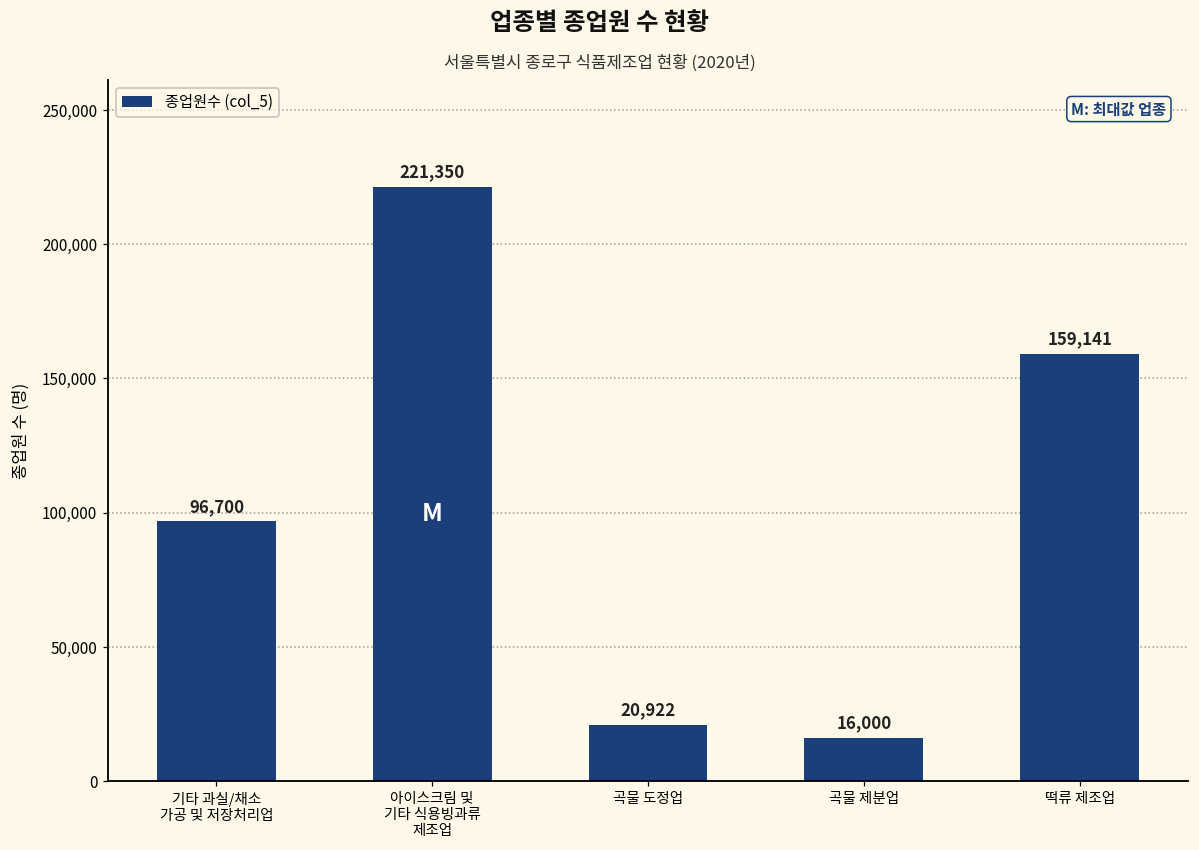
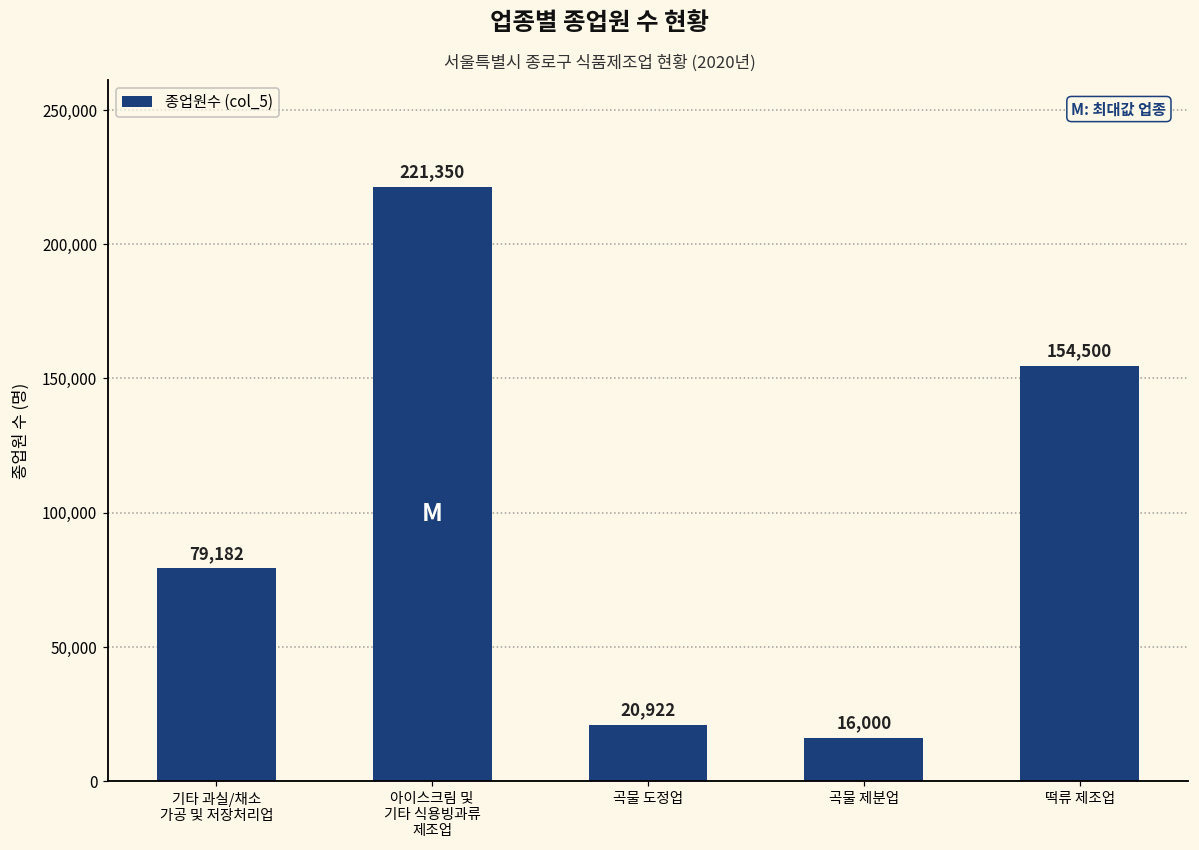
기타 과실/채소 가공 및 저장처리업: 96,700 -> 79,182
떡류 제조업: 159,141 -> 154,500
